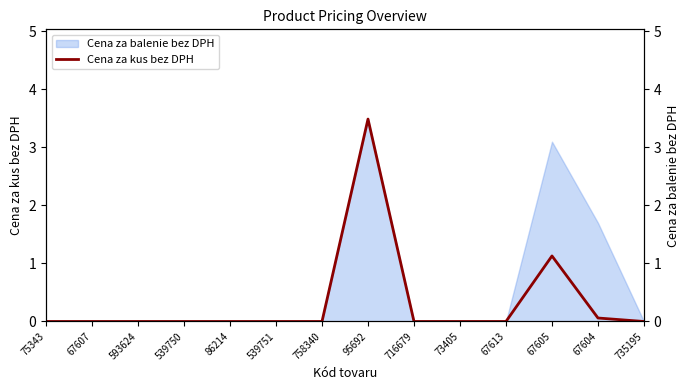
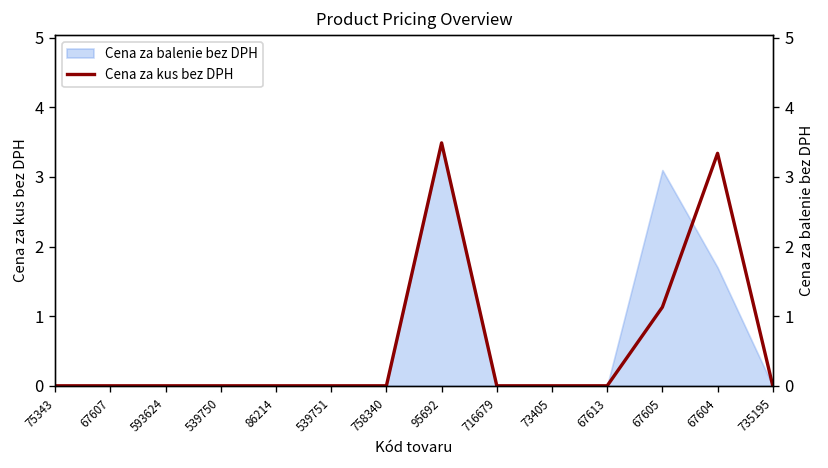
Cena za kus bez DPH, 67604: 0.1 -> 3.3
